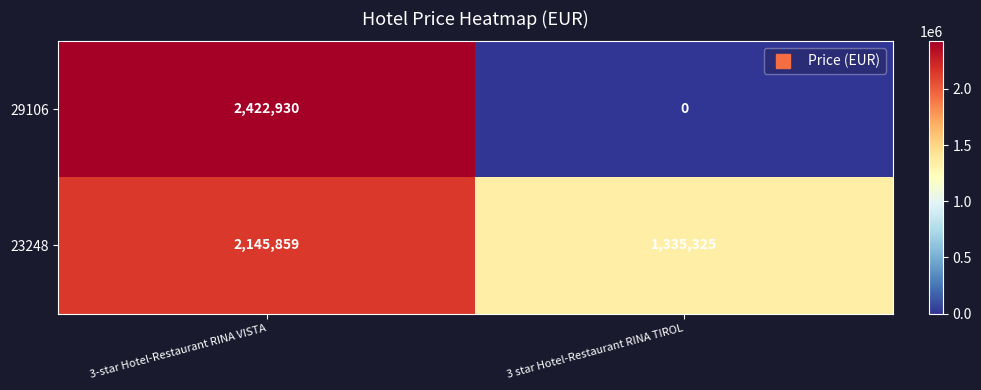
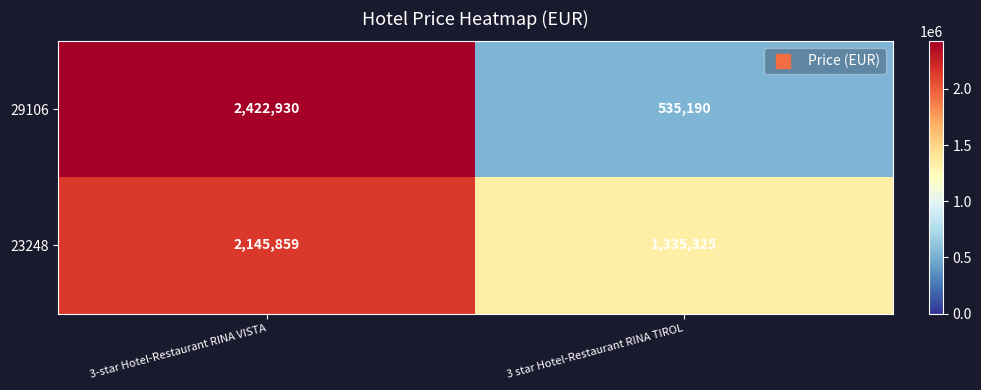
29106, 3 star Hotel-Restaurant RINA TIROL: 0 -> 535,190
